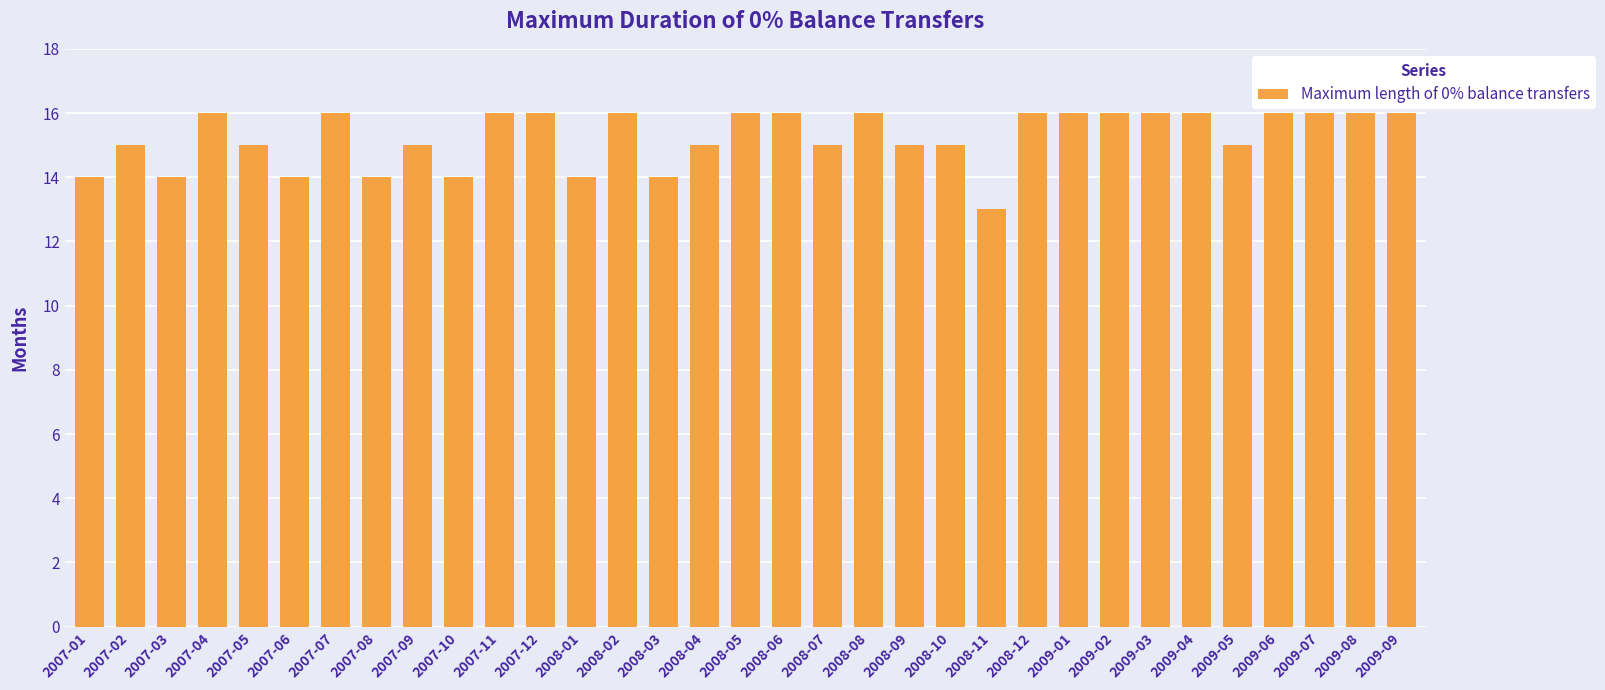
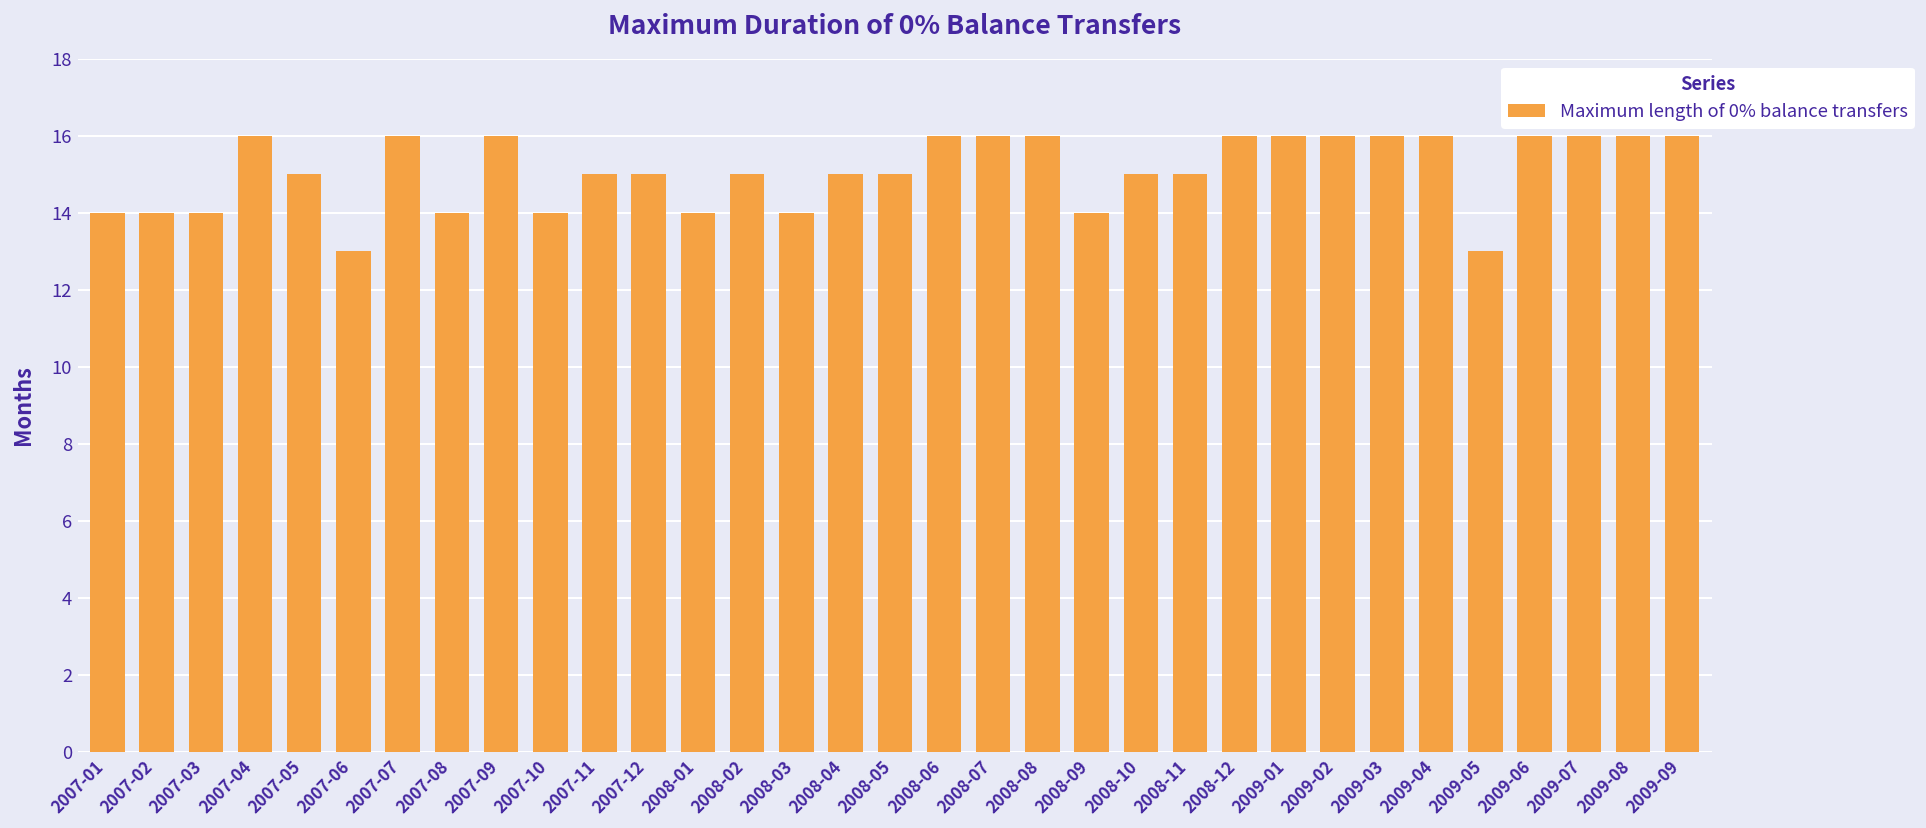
2007-02: 15 -> 14
2007-06: 14 -> 13
2007-09: 15 -> 16
2007-11: 16 -> 15
2007-12: 16 -> 15
2008-02: 16 -> 15
2008-05: 16 -> 15
2008-07: 15 -> 16
2008-09: 15 -> 14
2008-11: 13 -> 15
2009-05: 15 -> 13
